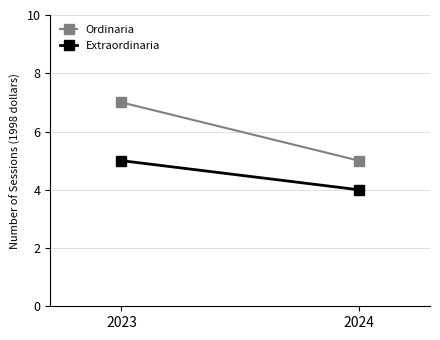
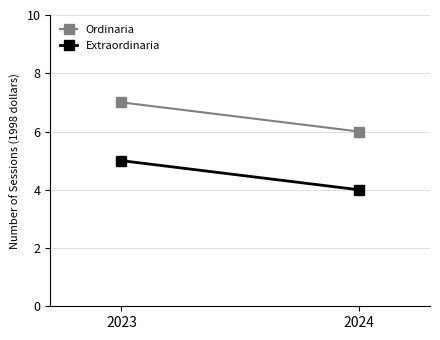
Ordinaria, 2024: 5 -> 6
